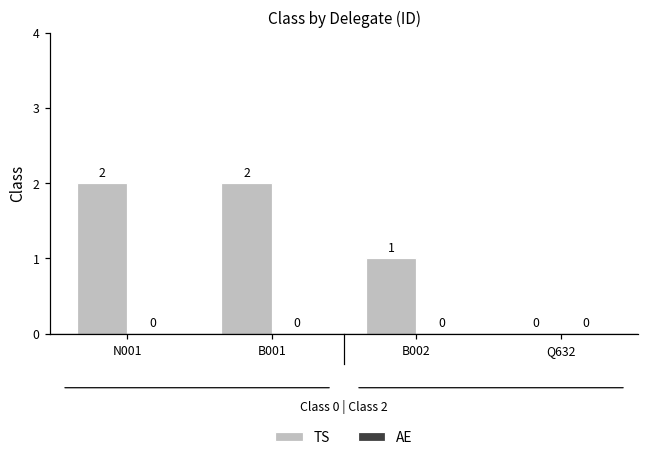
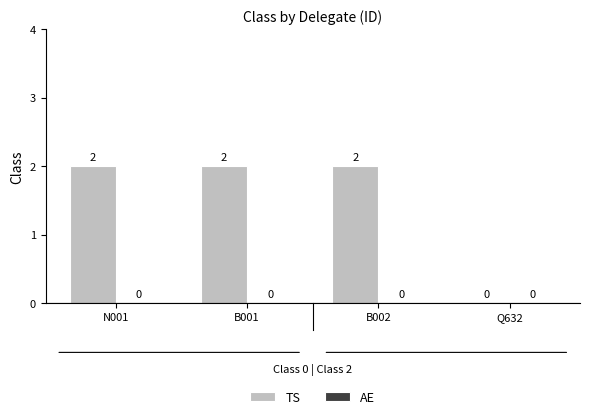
TS, B002: 1 -> 2
